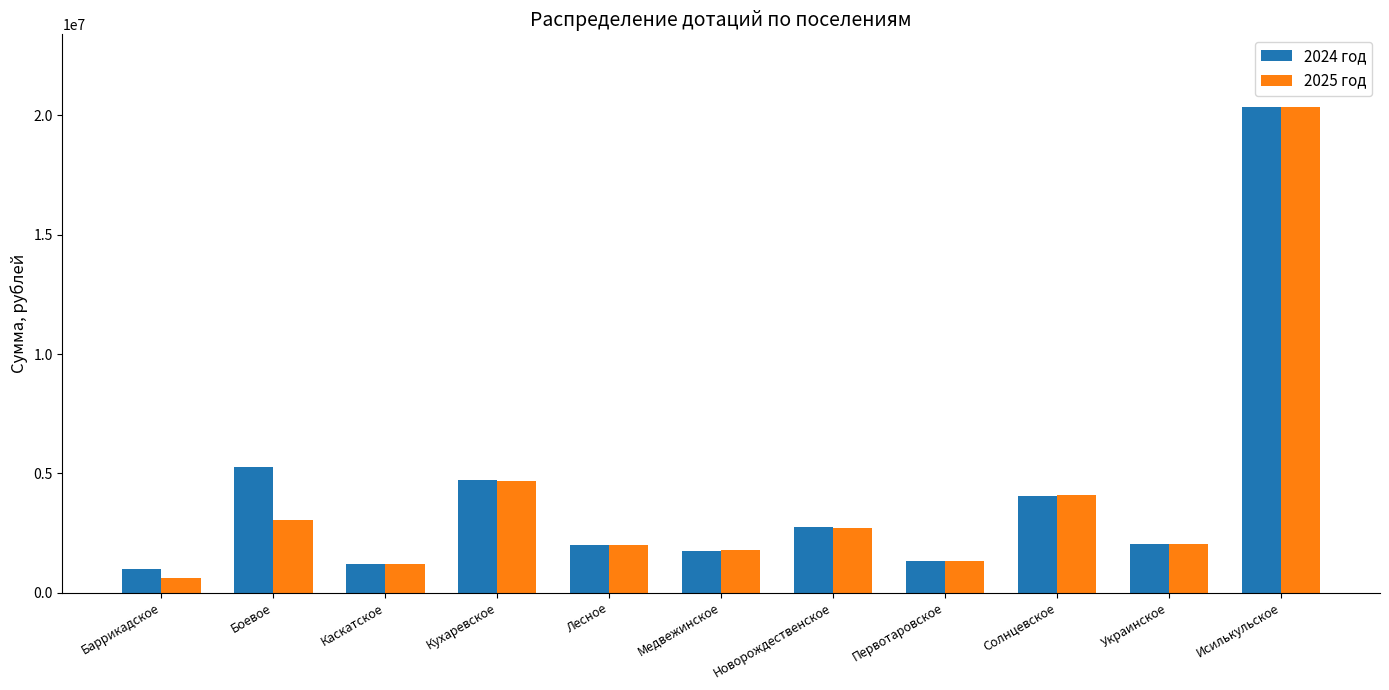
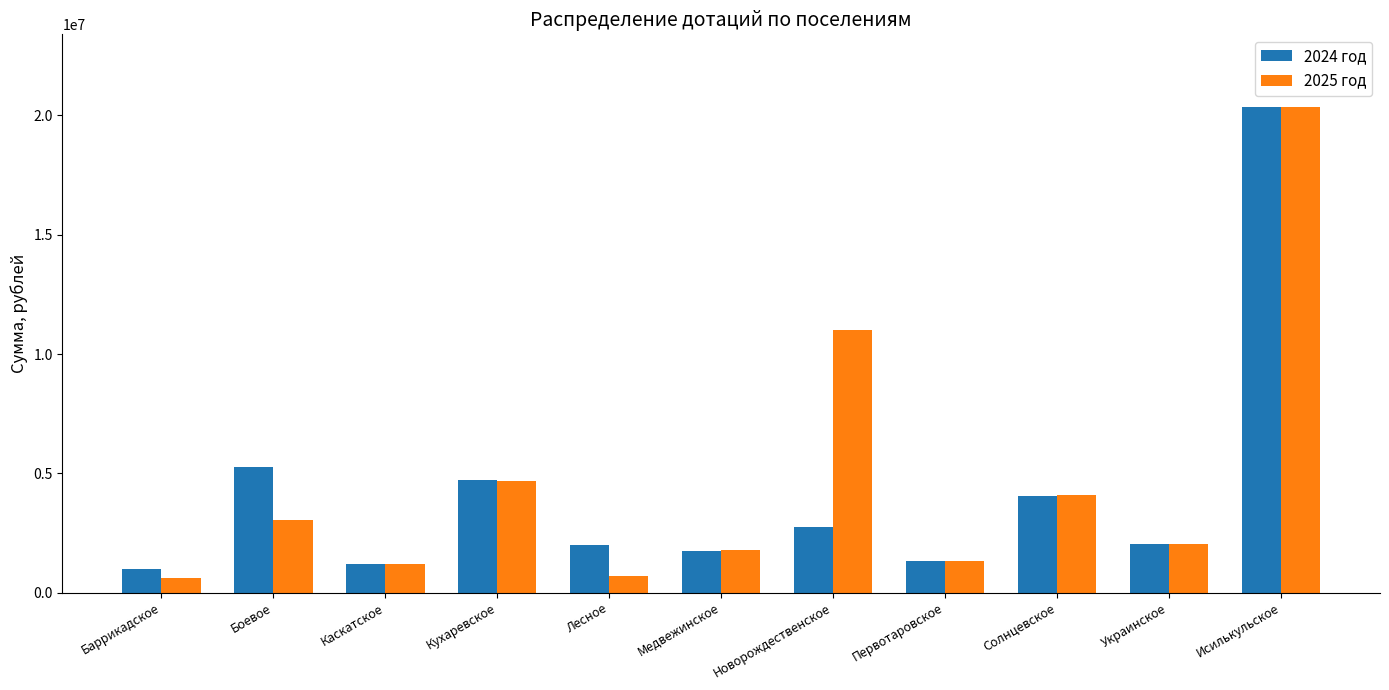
2025 год, Лесное: 2000000 -> 700000
2025 год, Новорождественское: 2700000 -> 11000000
